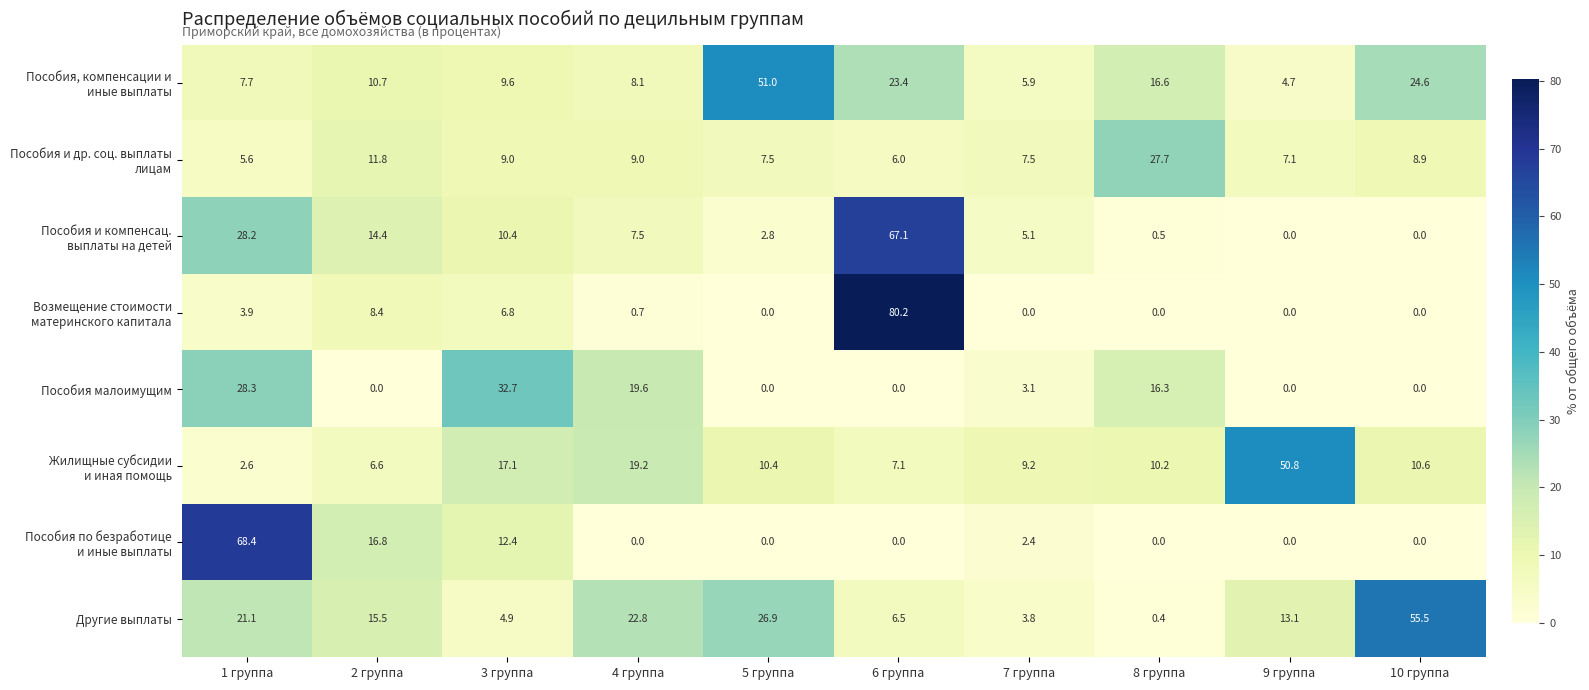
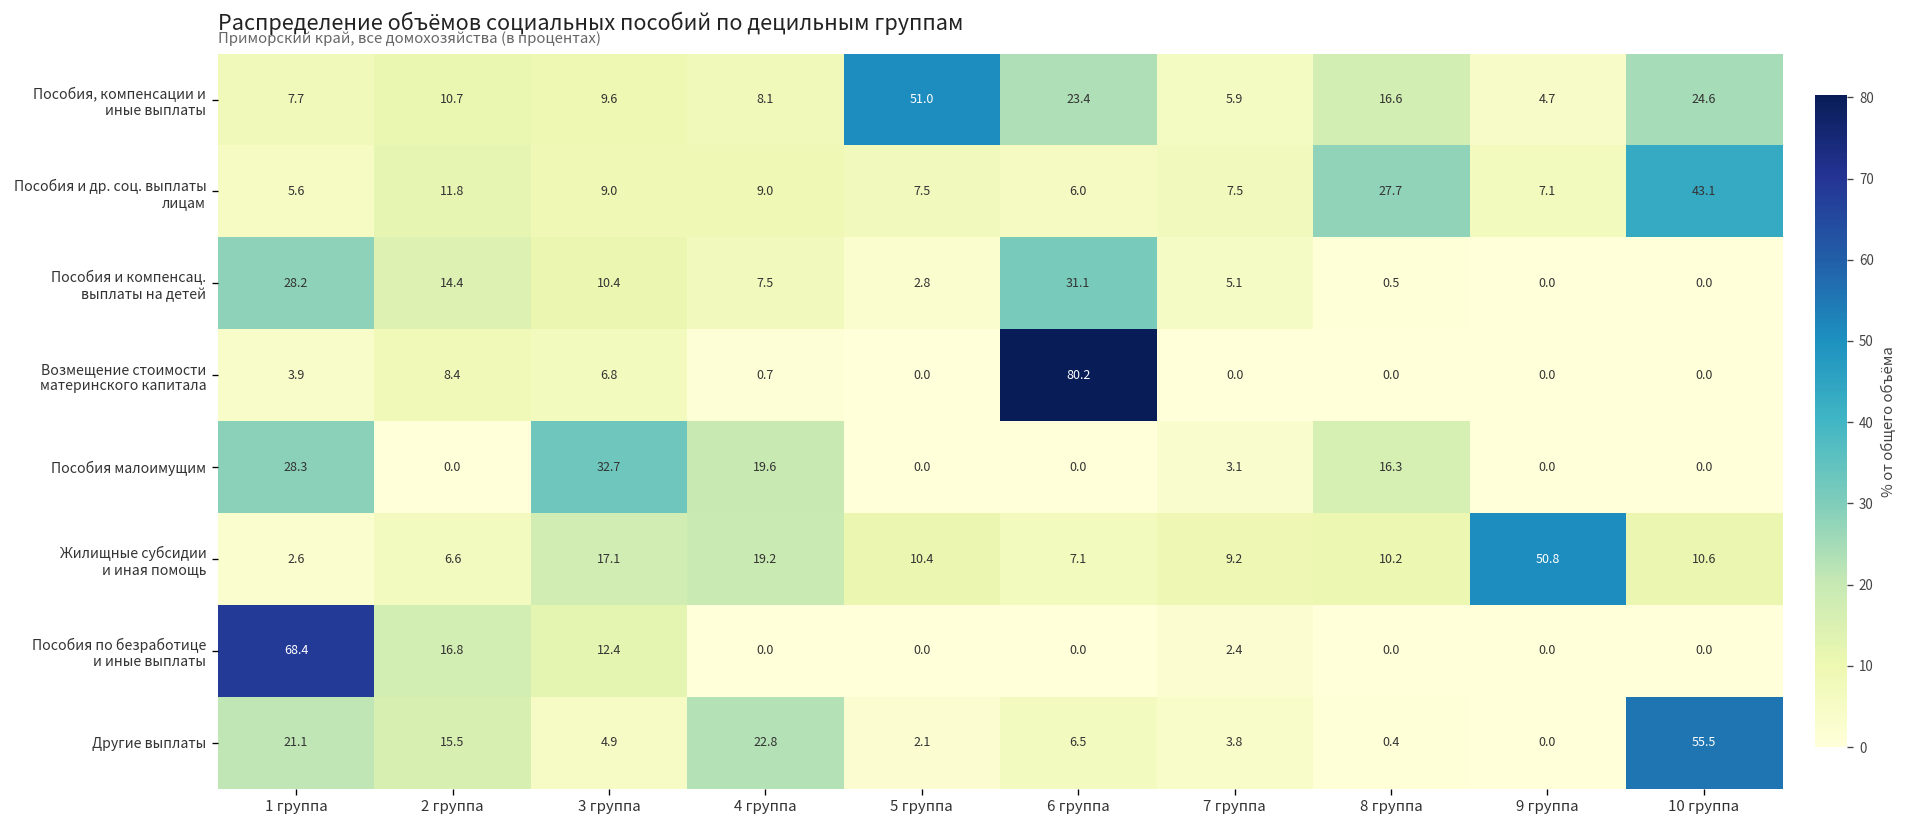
Пособия и др. соц. выплаты лицам, 10 группа: 8.9 -> 43.1
Пособия и компенсац. выплаты на детей, 6 группа: 67.1 -> 31.1
Другие выплаты, 5 группа: 26.9 -> 2.1
Другие выплаты, 9 группа: 13.1 -> 0.0
